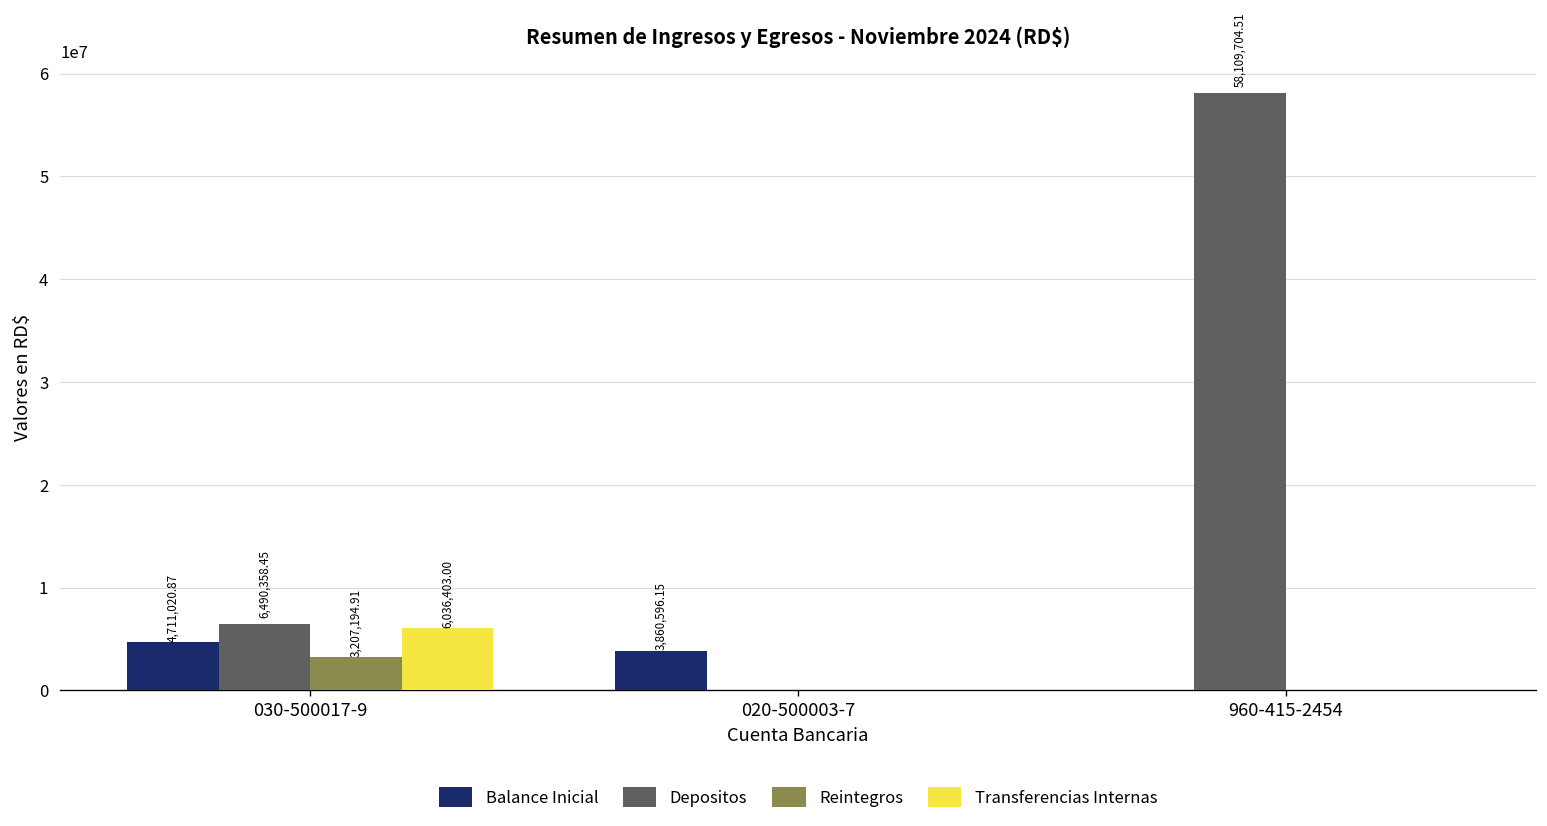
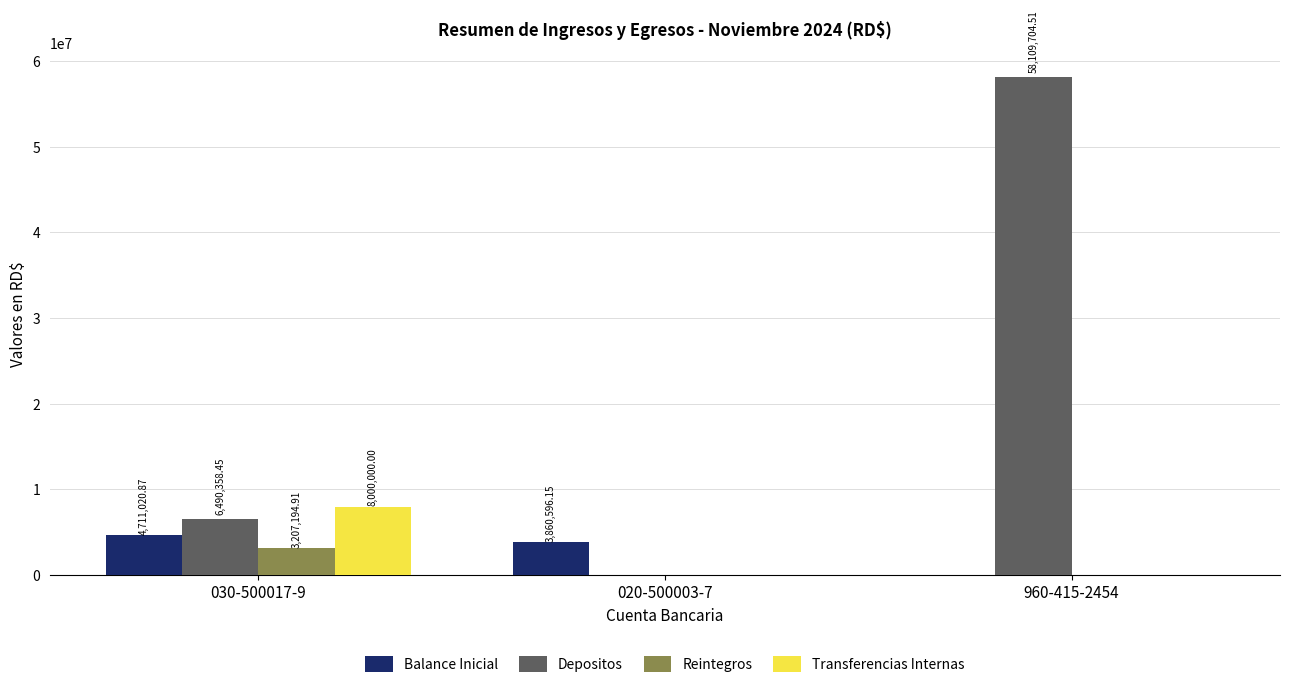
Transferencias Internas, 030-500017-9: 6,036,403.00 -> 8,000,000.00
